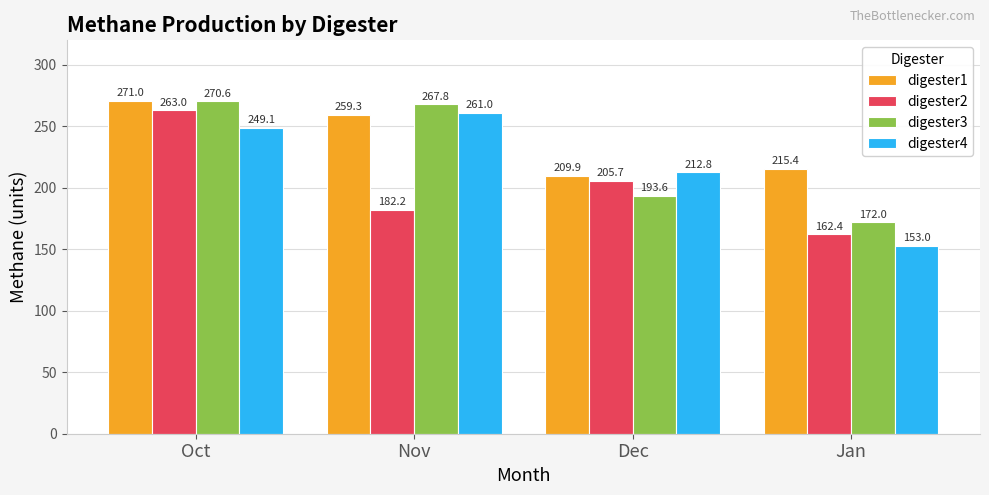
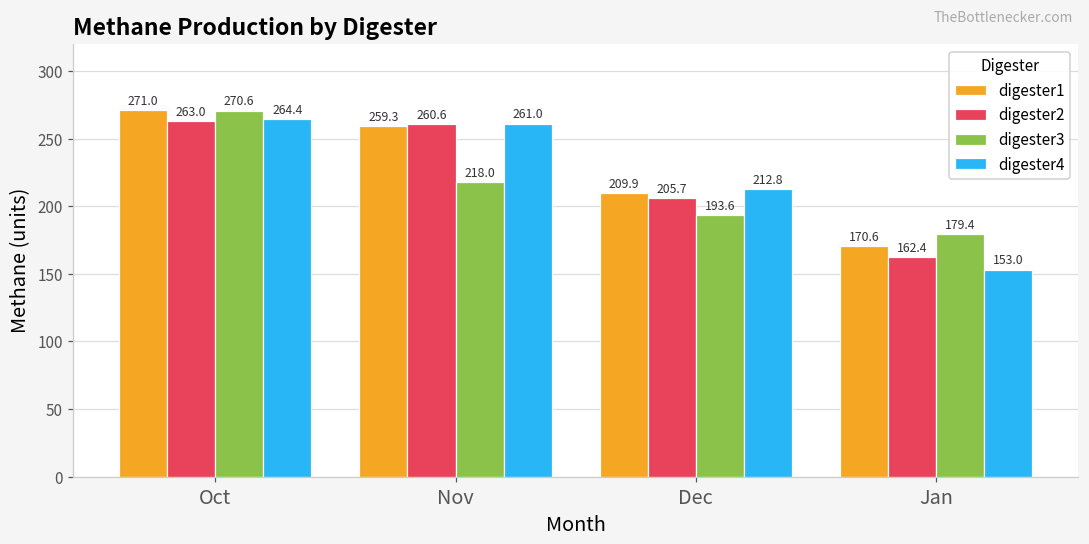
digester4, Oct: 249.1 -> 264.4
digester2, Nov: 182.2 -> 260.6
digester3, Nov: 267.8 -> 218.0
digester1, Jan: 215.4 -> 170.6
digester3, Jan: 172.0 -> 179.4
